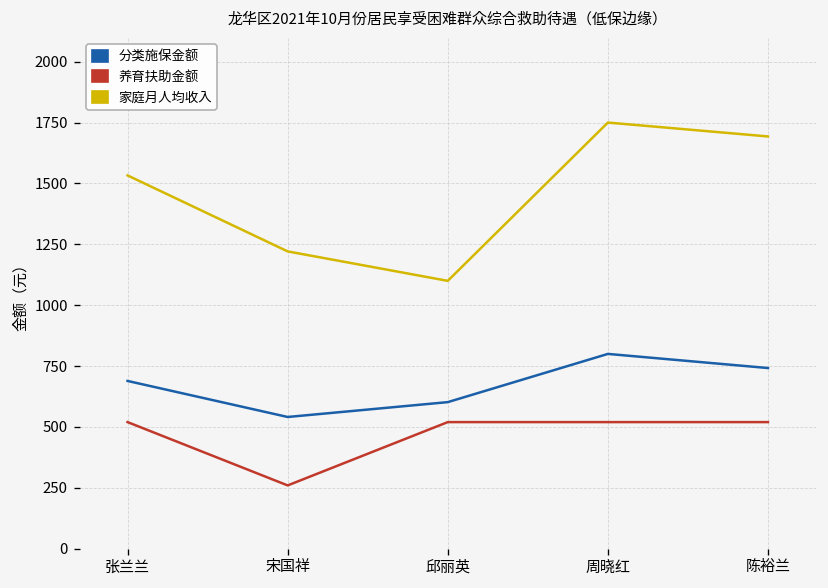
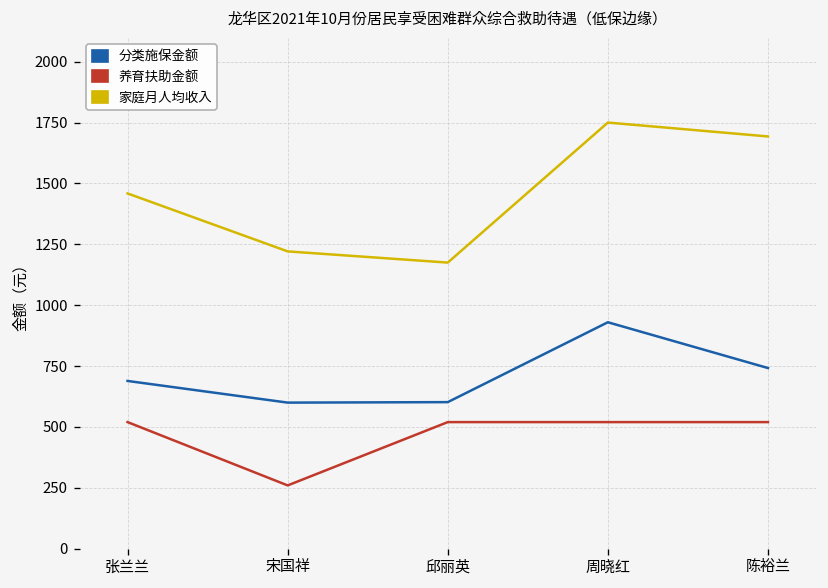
家庭月人均收入, 张兰兰: 1530 -> 1460
分类施保金额, 宋国祥: 540 -> 600
家庭月人均收入, 邱丽英: 1100 -> 1180
分类施保金额, 周晓红: 800 -> 930
